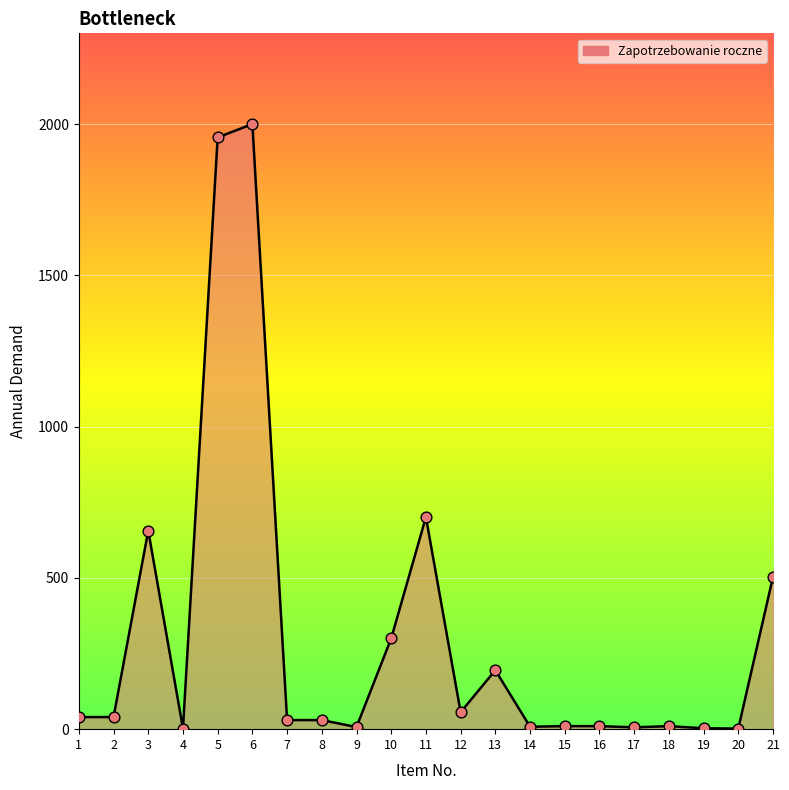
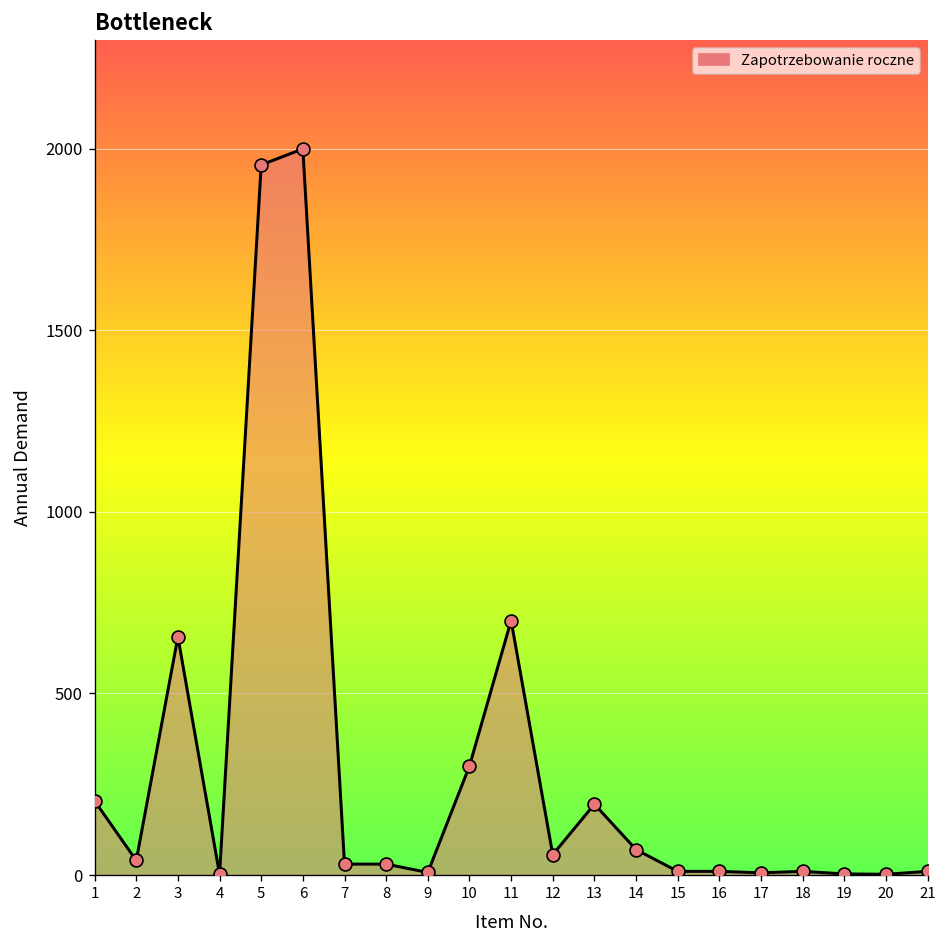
1: 40 -> 200
14: 10 -> 70
21: 500 -> 10
